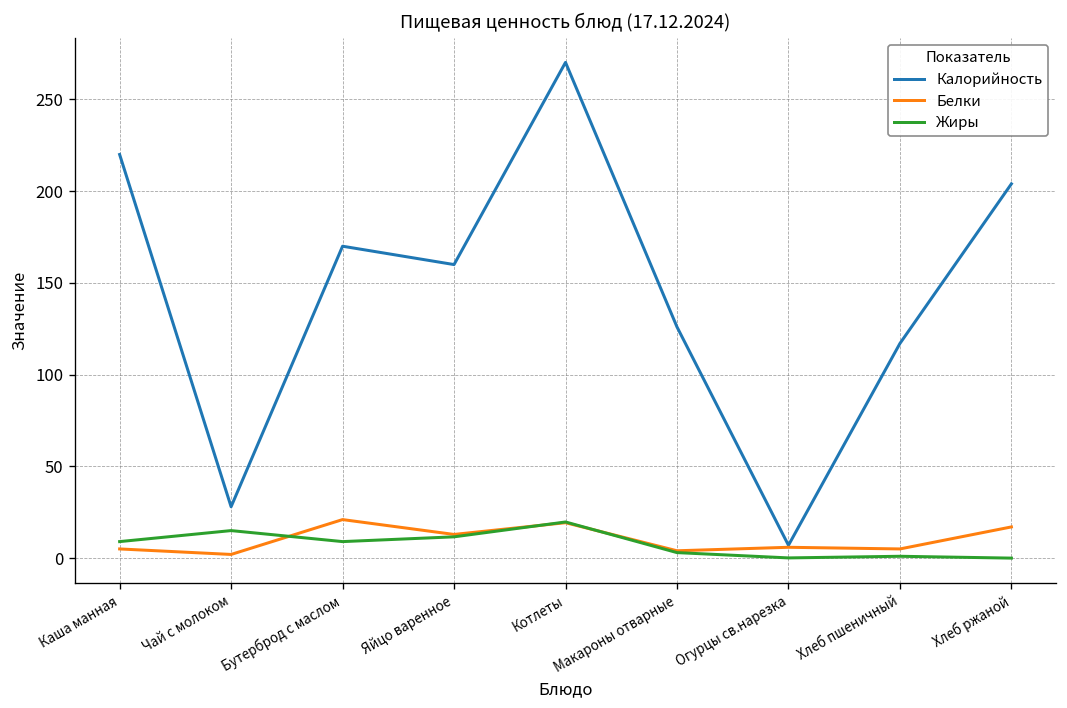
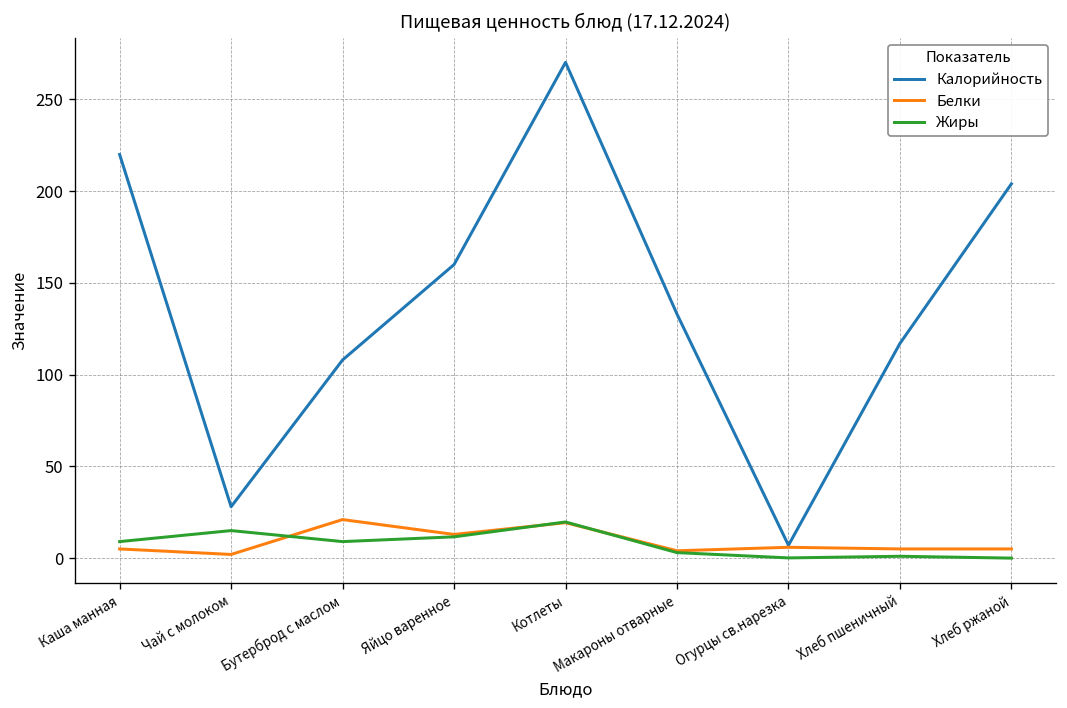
Калорийность, Бутерброд с маслом: 170 -> 108
Калорийность, Макароны отварные: 126 -> 133
Белки, Хлеб ржаной: 17 -> 5
